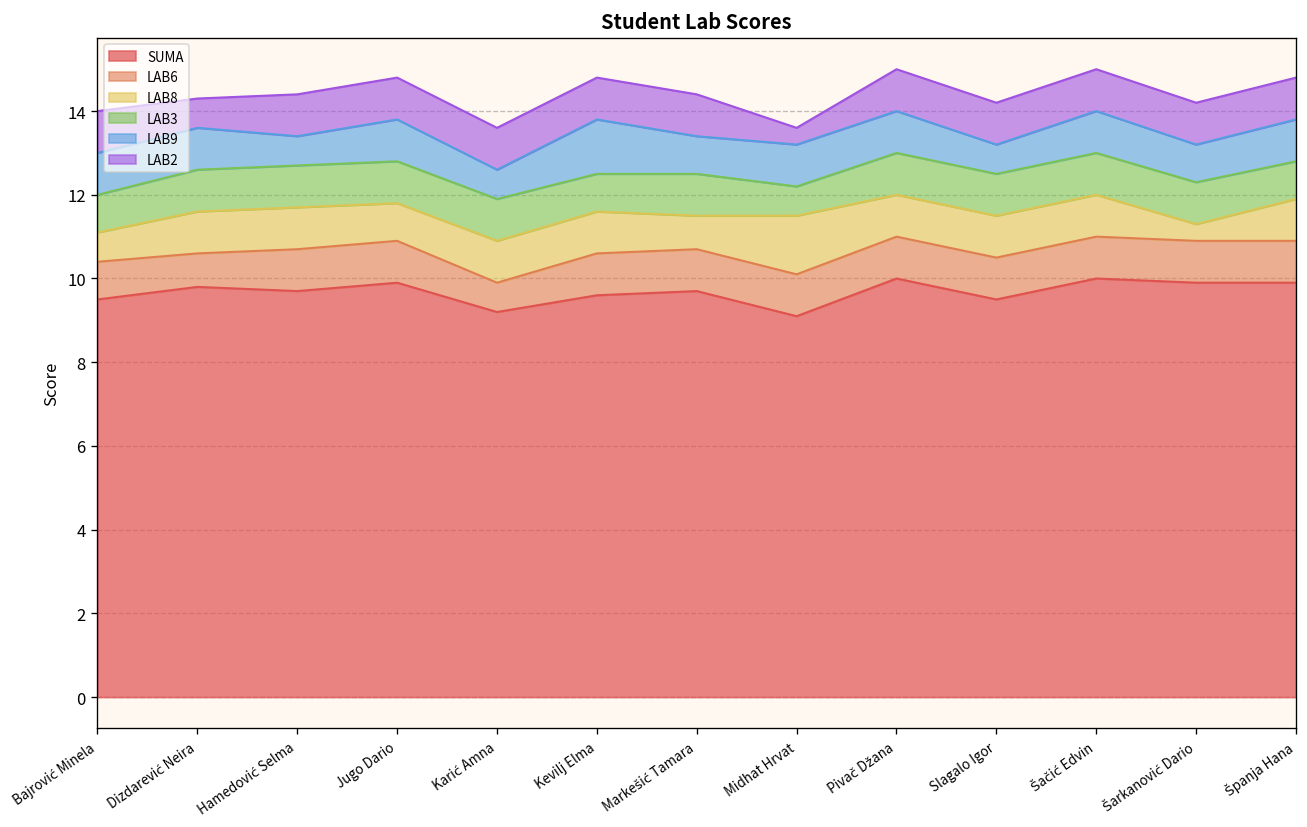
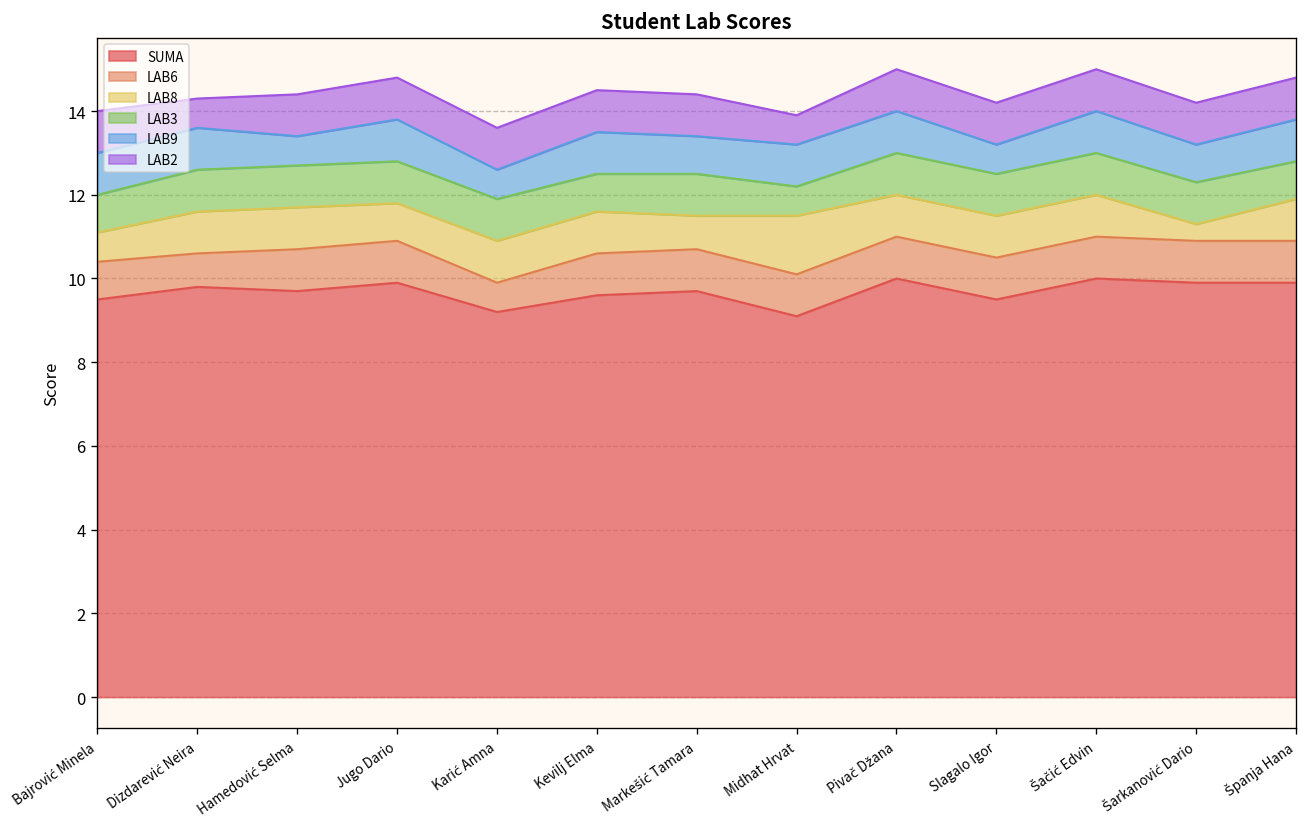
LAB9, Kevilj Elma: 1.3 -> 1.0
LAB2, Midhat Hrvat: 0.4 -> 0.7
